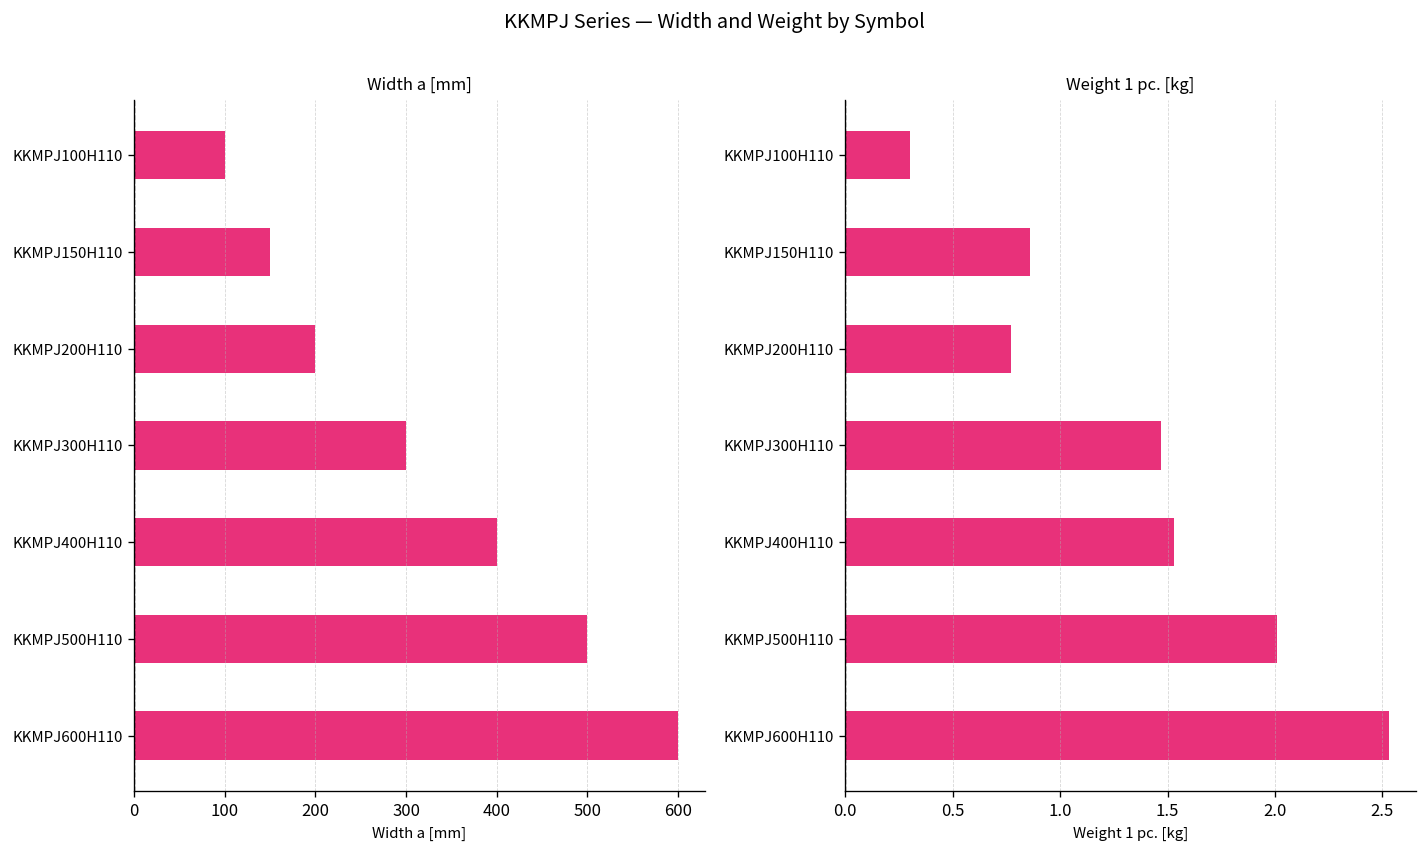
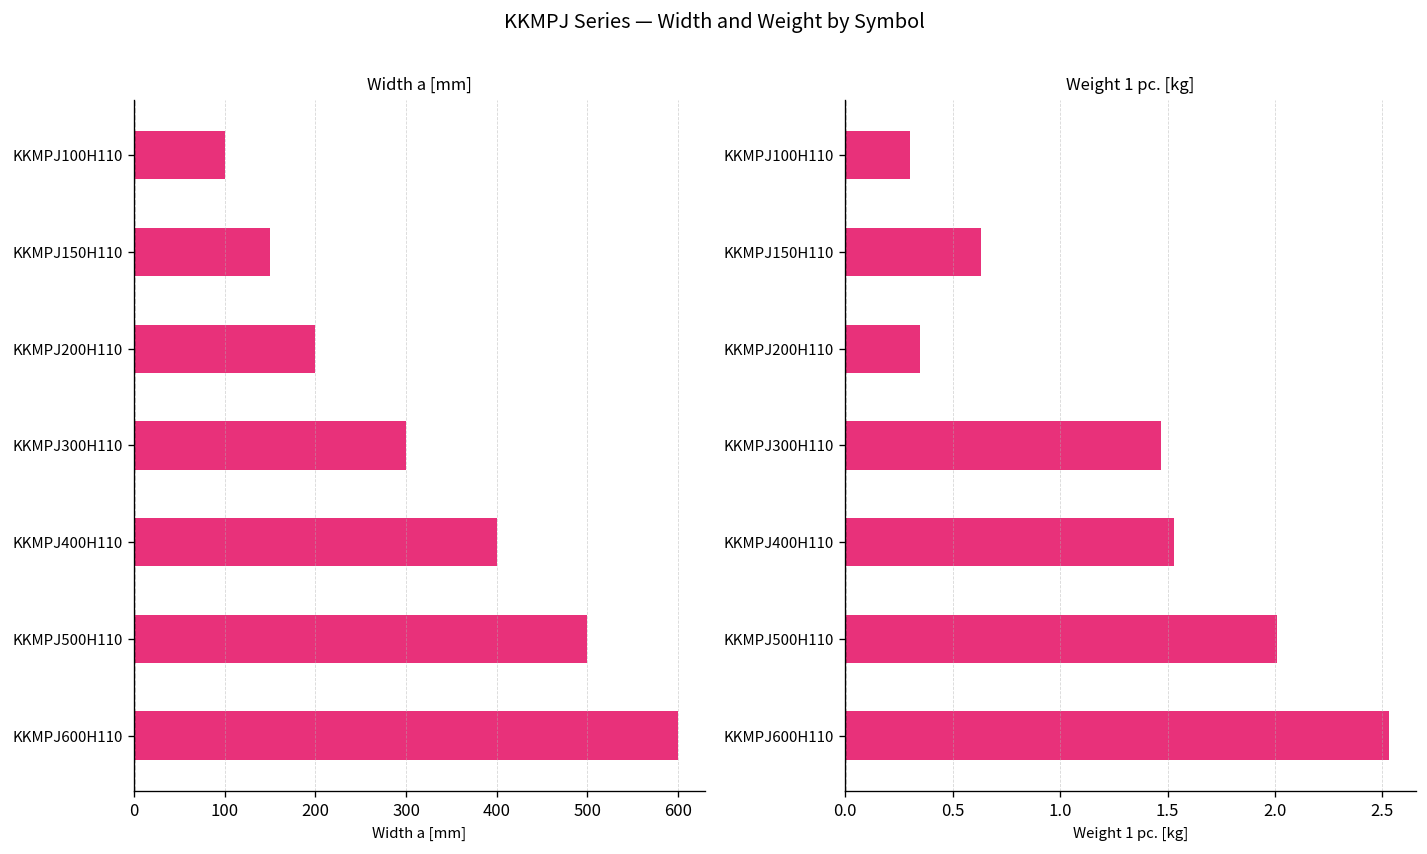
Weight 1 pc. [kg], KKMPJ150H110: 0.86 -> 0.63
Weight 1 pc. [kg], KKMPJ200H110: 0.77 -> 0.35
